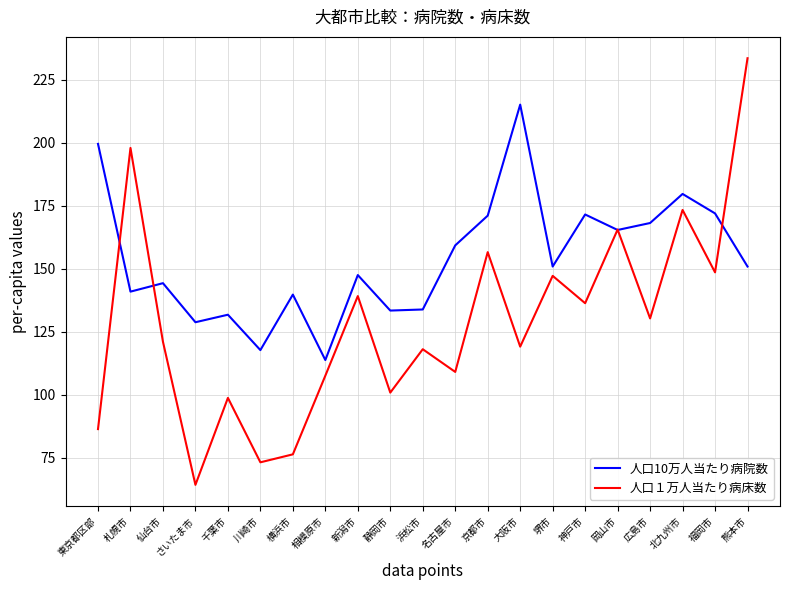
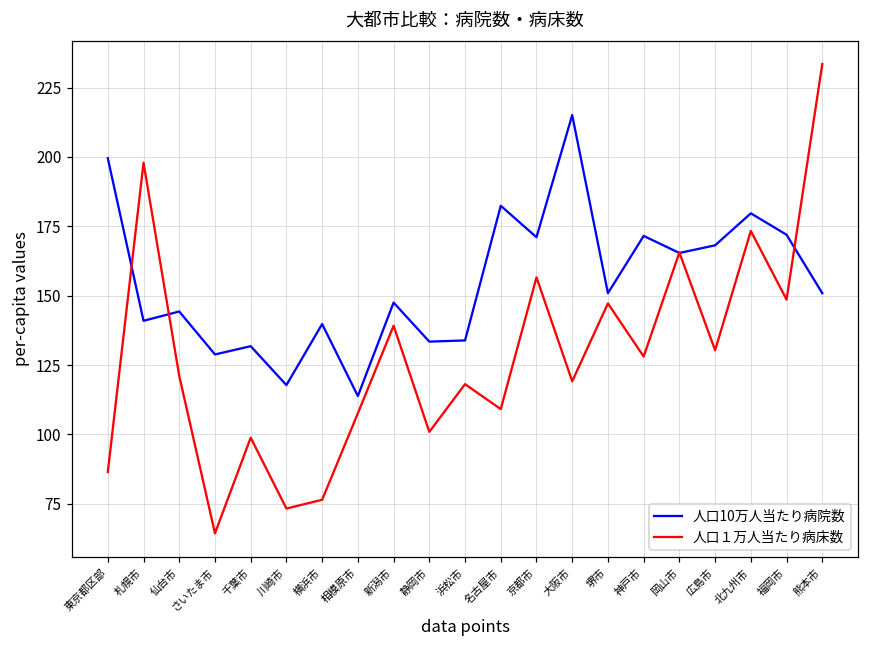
人口10万人当たり病院数, 名古屋市: 159 -> 182
人口１万人当たり病床数, 神戸市: 136 -> 128
